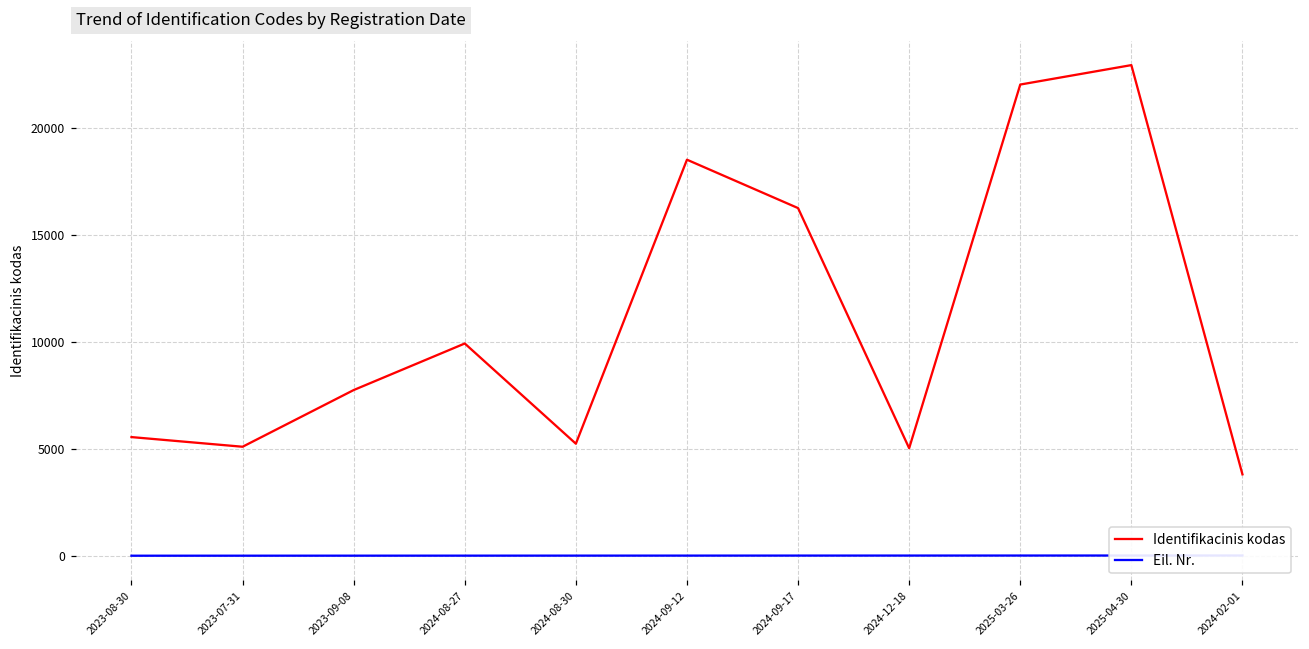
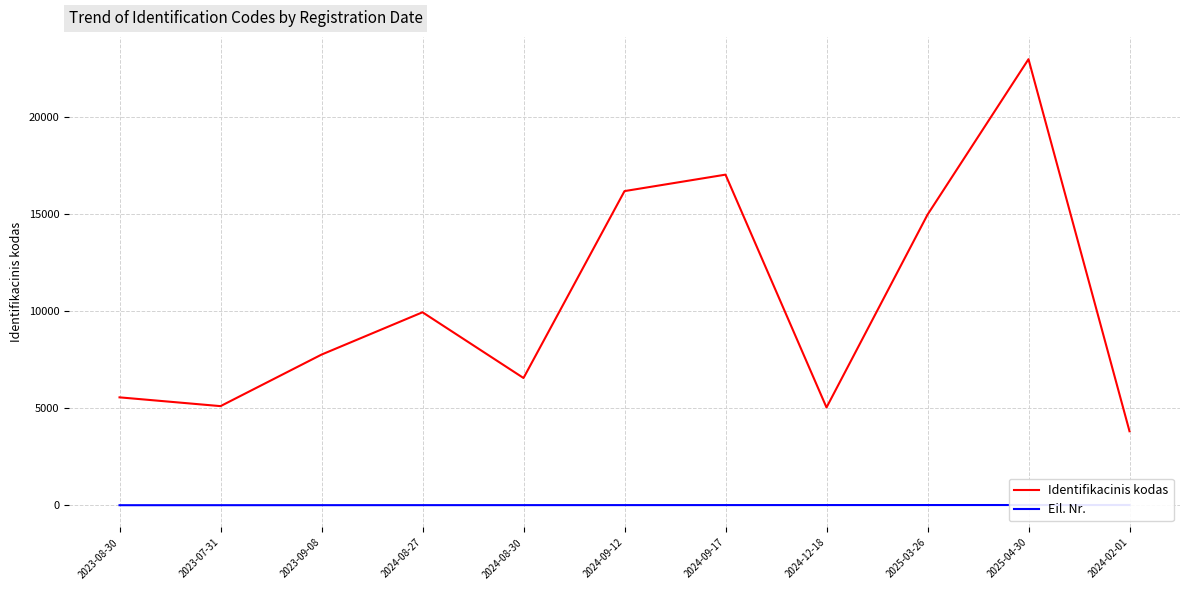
Identifikacinis kodas, 2024-08-30: 5200 -> 6500
Identifikacinis kodas, 2024-09-12: 18500 -> 16200
Identifikacinis kodas, 2024-09-17: 16300 -> 17000
Identifikacinis kodas, 2025-03-26: 22100 -> 15000
